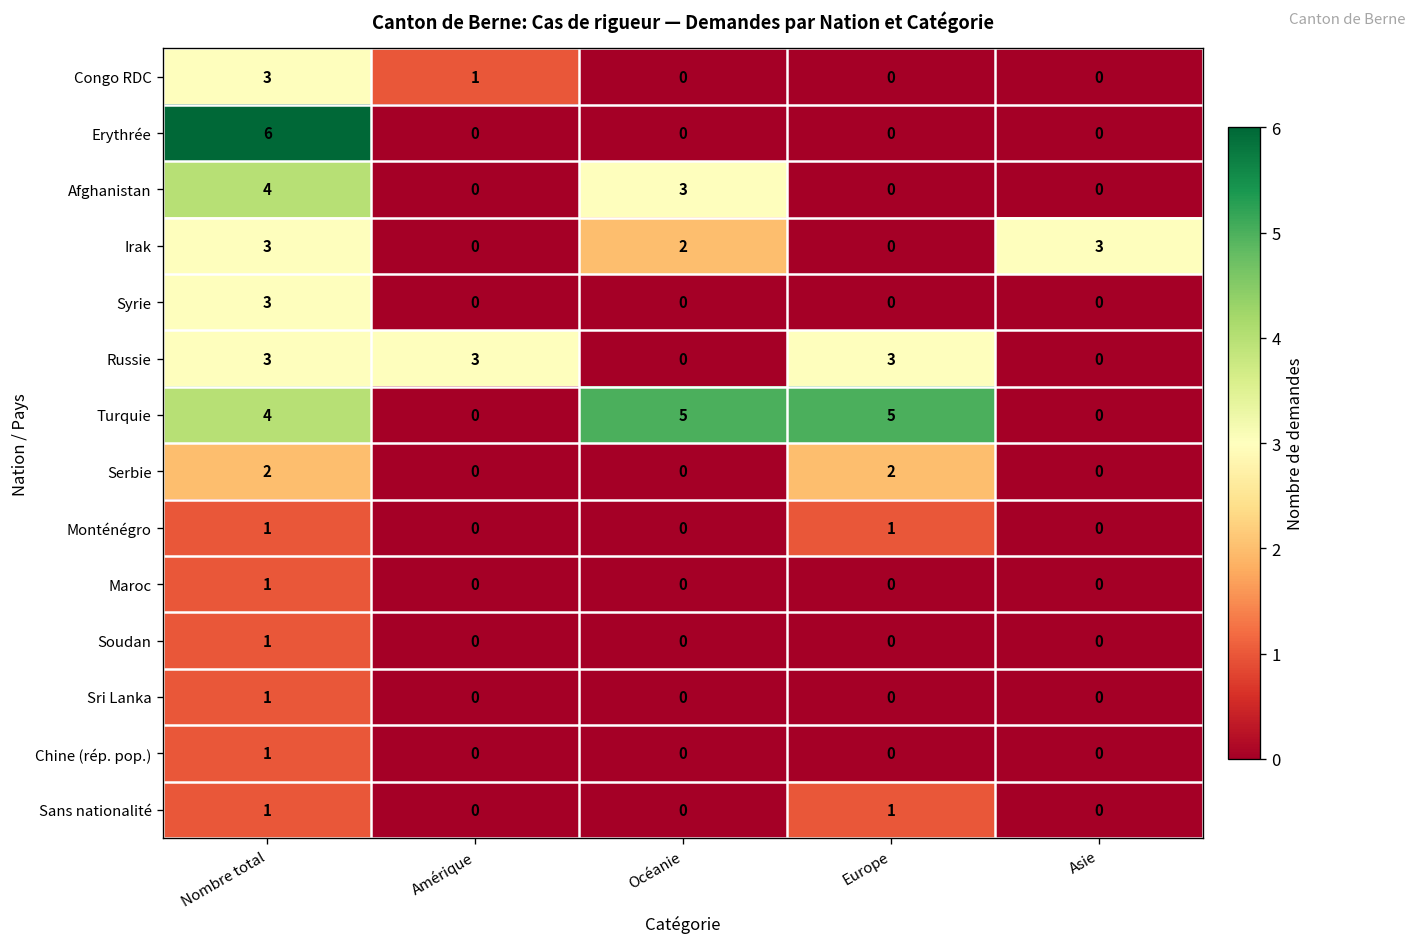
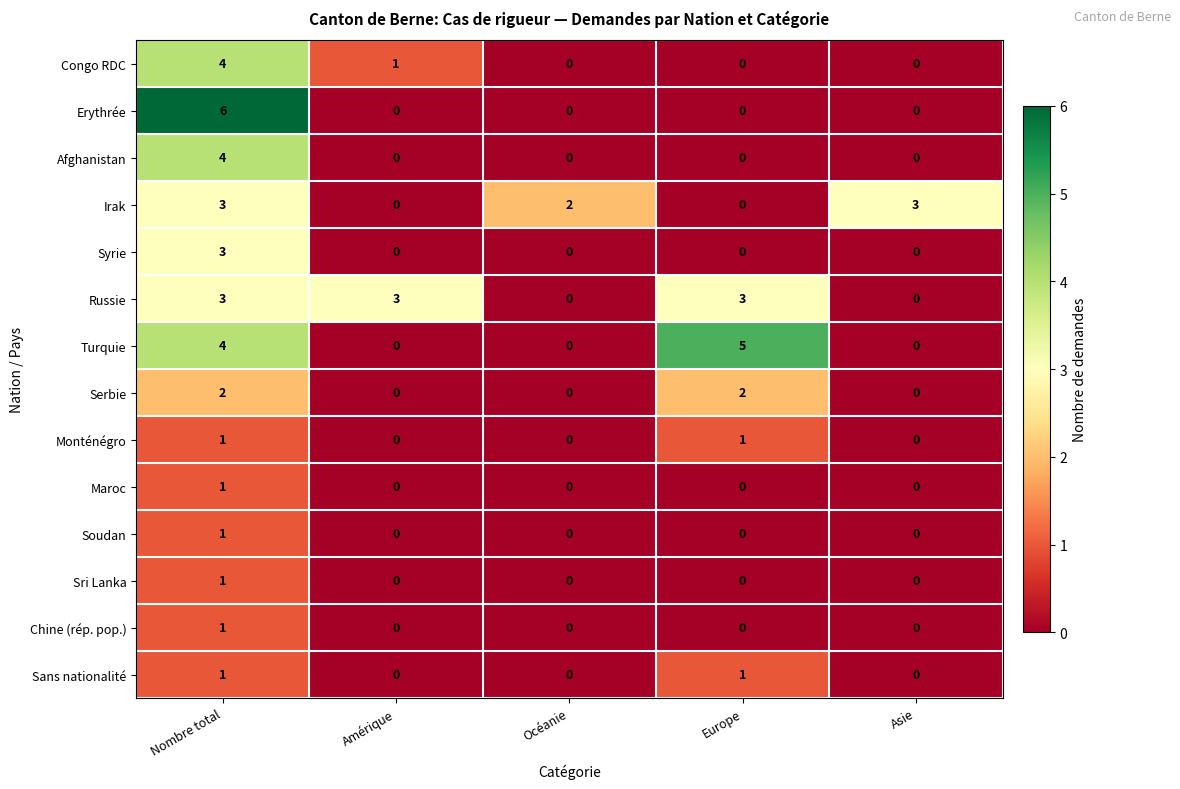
Congo RDC, Nombre total: 3 -> 4
Afghanistan, Océanie: 3 -> 0
Turquie, Océanie: 5 -> 0
